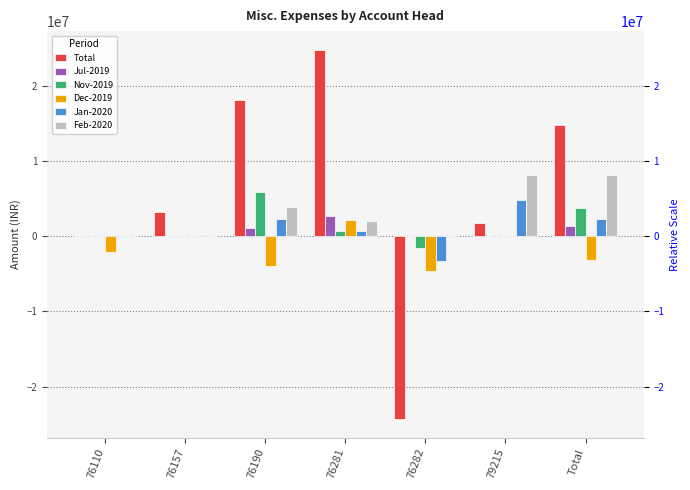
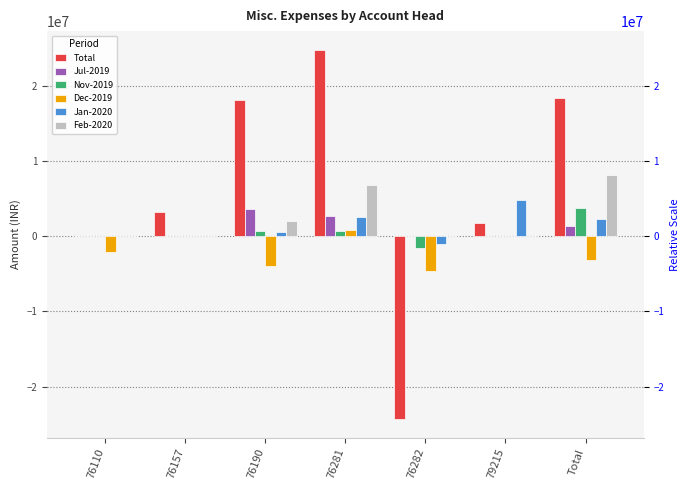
Jul-2019, 76190: 1000000 -> 4000000
Nov-2019, 76190: 6000000 -> 1000000
Jan-2020, 76190: 2000000 -> 1000000
Feb-2020, 76190: 4000000 -> 2000000
Dec-2019, 76281: 2000000 -> 1000000
Jan-2020, 76281: 1000000 -> 3000000
Feb-2020, 76281: 2000000 -> 7000000
Jan-2020, 76282: -3000000 -> -1000000
Feb-2020, 79215: 8000000 -> 0
Total, Total: 15000000 -> 18000000
